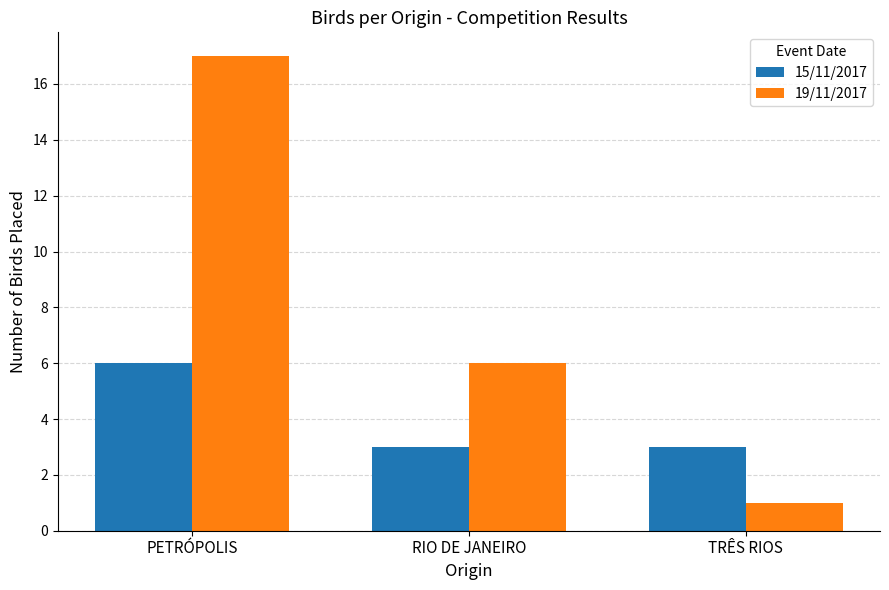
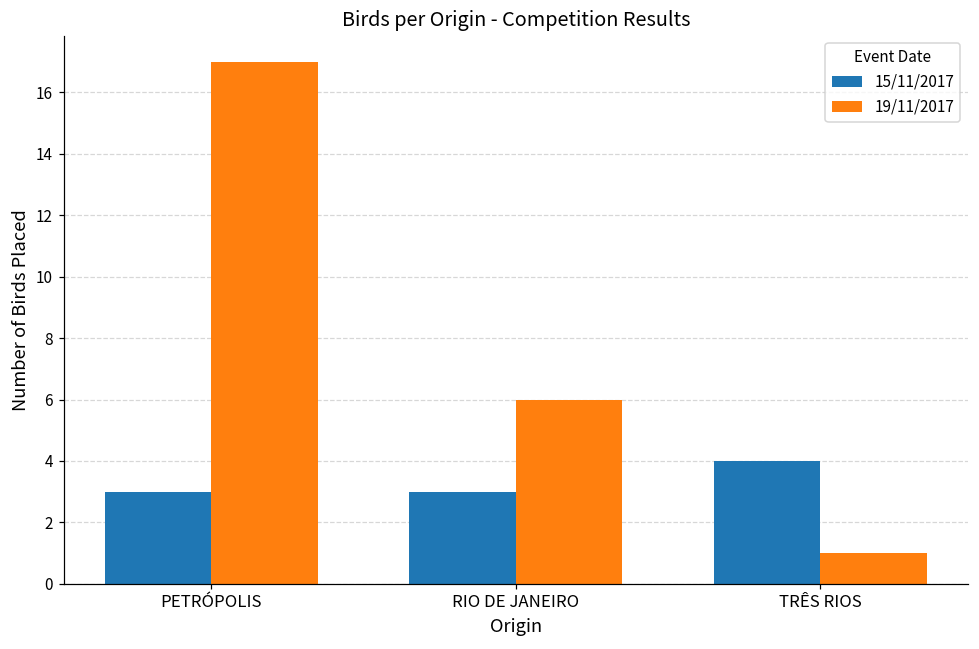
15/11/2017, PETRÓPOLIS: 6 -> 3
15/11/2017, TRÊS RIOS: 3 -> 4
